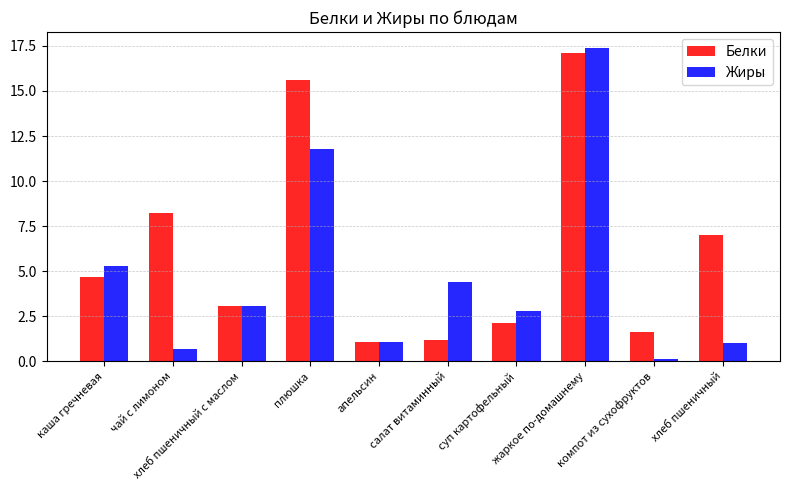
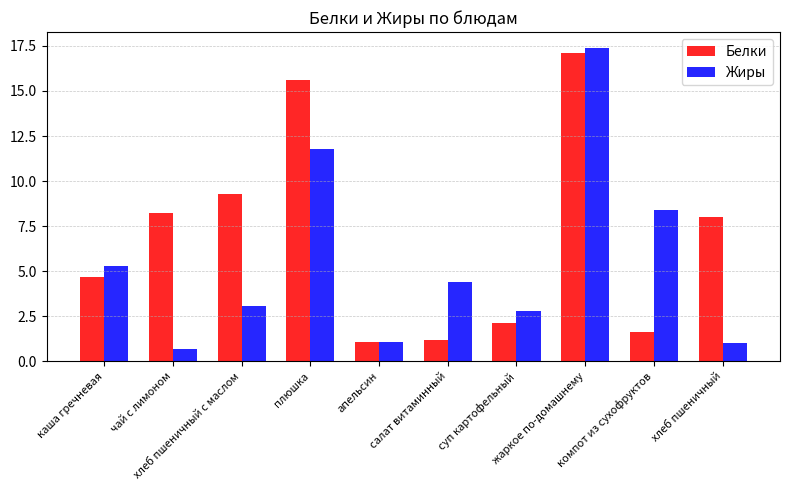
Белки, хлеб пшеничный с маслом: 3.1 -> 9.3
Жиры, компот из сухофруктов: 0.1 -> 8.4
Белки, хлеб пшеничный: 7 -> 8
